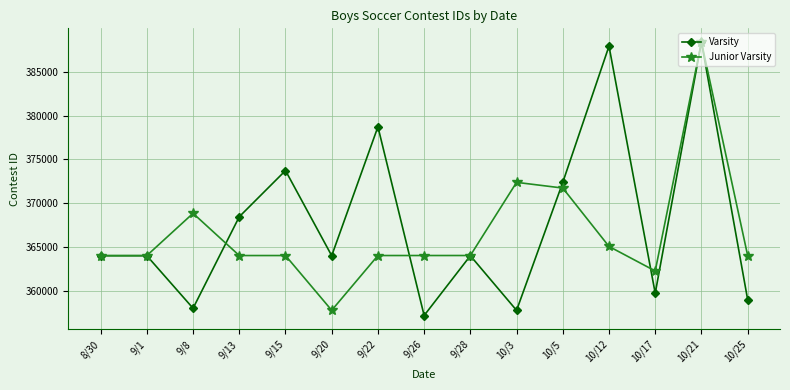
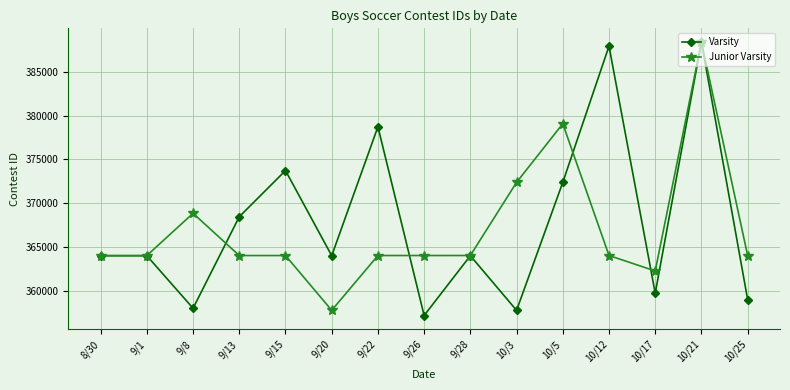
Junior Varsity, 10/5: 372000 -> 379000
Junior Varsity, 10/12: 365000 -> 364000
